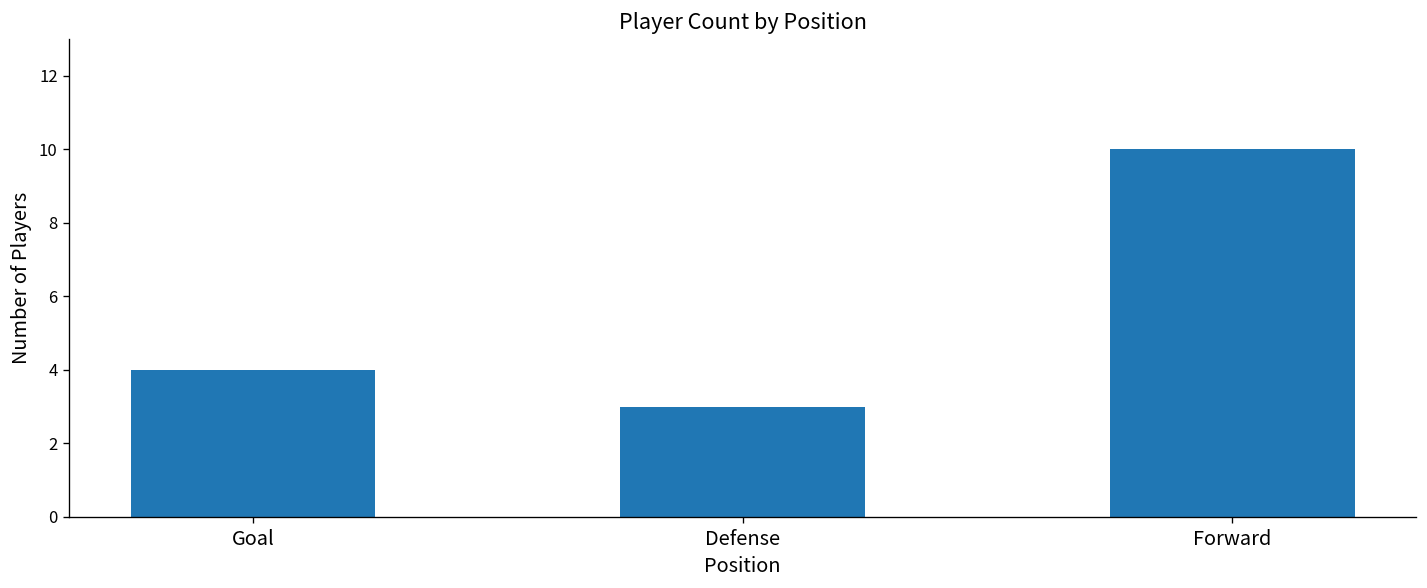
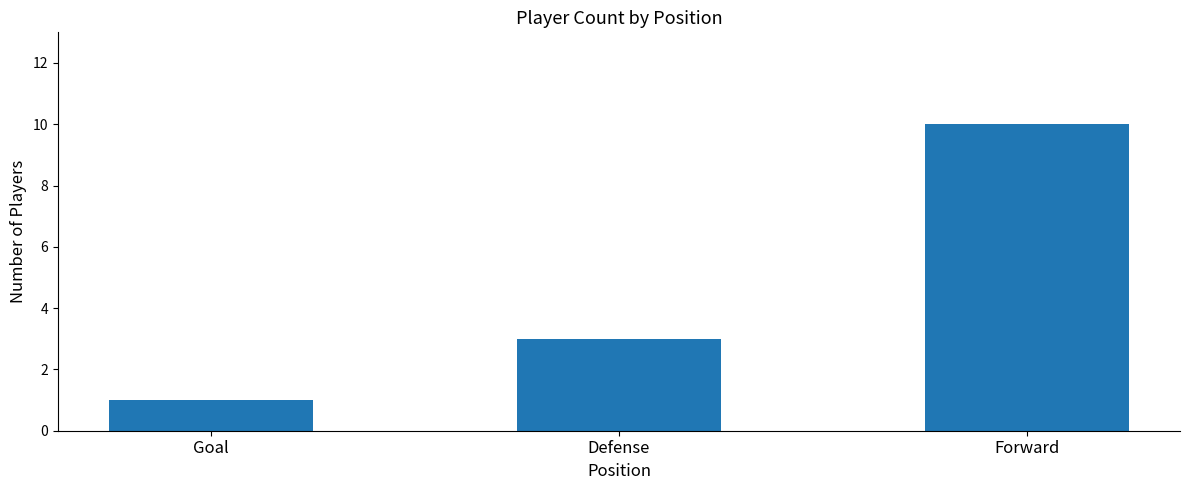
Goal: 4 -> 1
